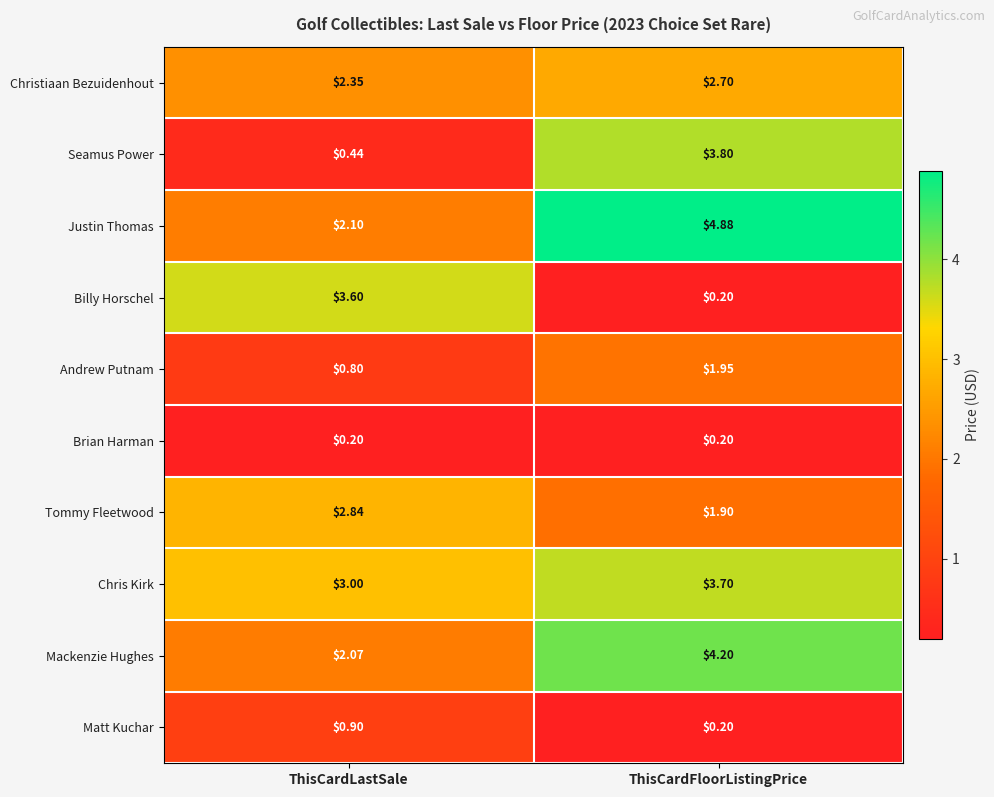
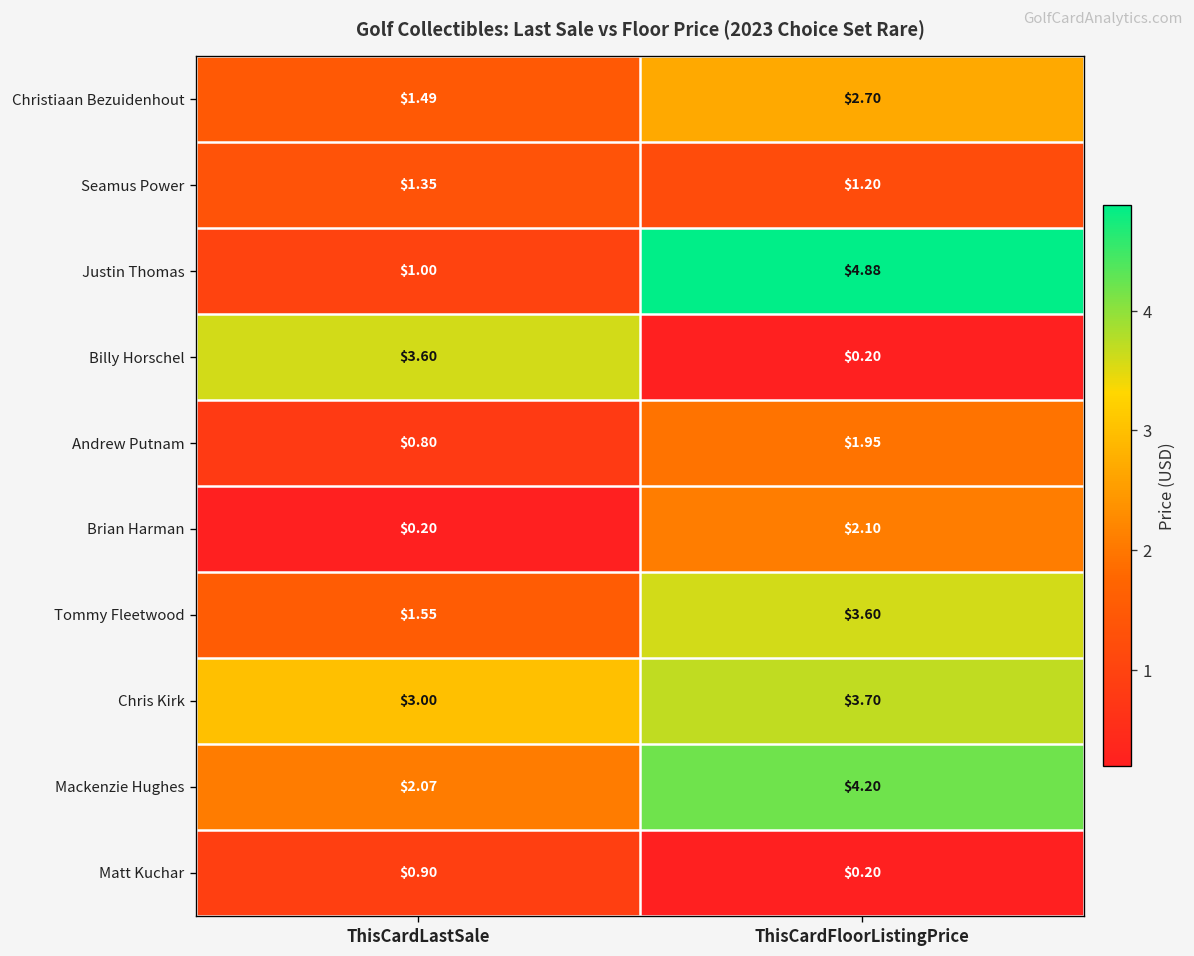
Christiaan Bezuidenhout, ThisCardLastSale: $2.35 -> $1.49
Seamus Power, ThisCardLastSale: $0.44 -> $1.35
Seamus Power, ThisCardFloorListingPrice: $3.80 -> $1.20
Justin Thomas, ThisCardLastSale: $2.10 -> $1.00
Brian Harman, ThisCardFloorListingPrice: $0.20 -> $2.10
Tommy Fleetwood, ThisCardLastSale: $2.84 -> $1.55
Tommy Fleetwood, ThisCardFloorListingPrice: $1.90 -> $3.60
